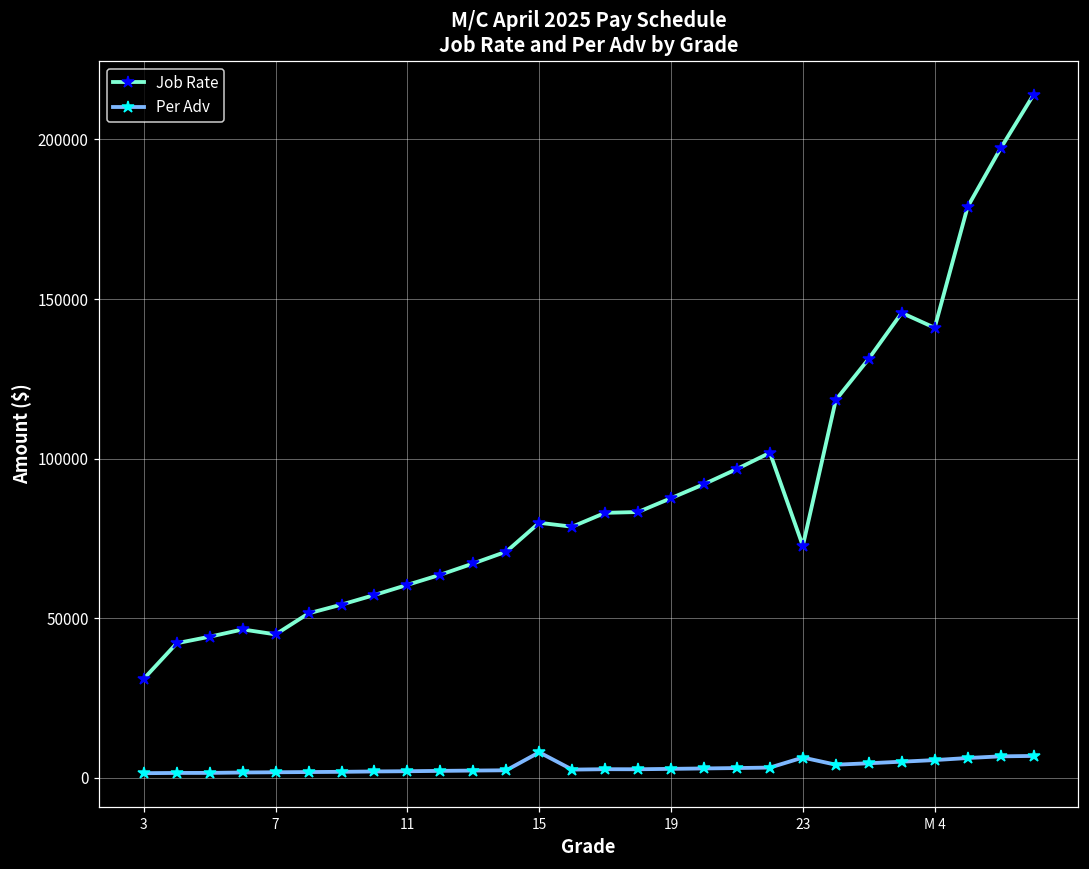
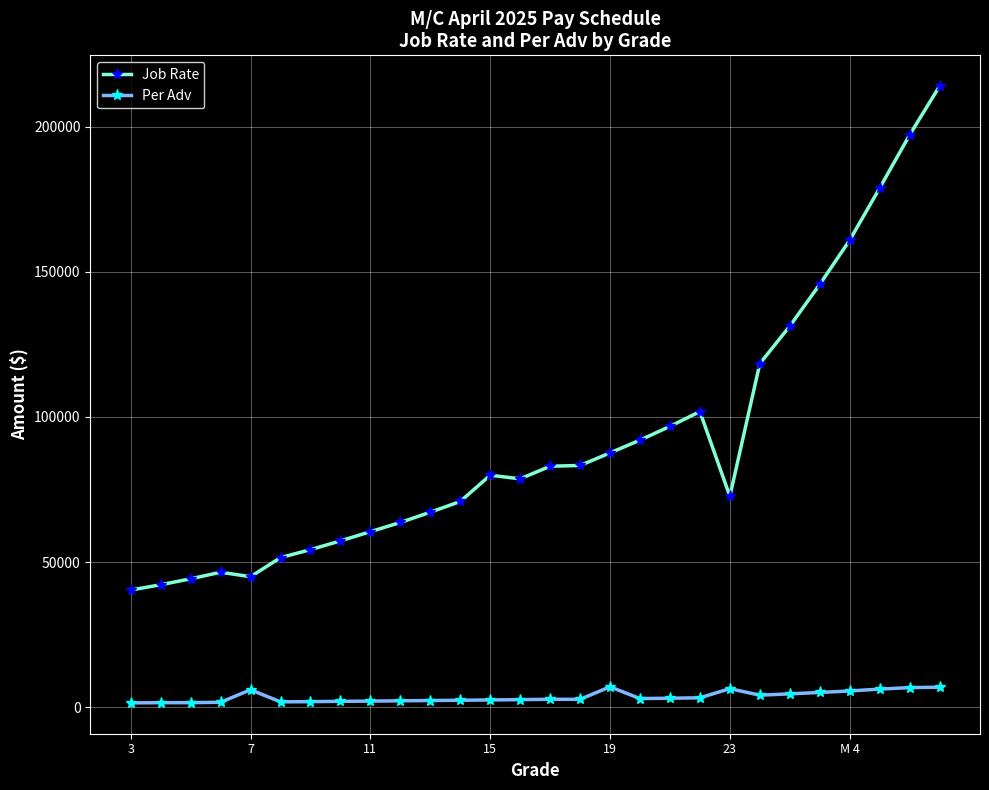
Job Rate, 3: 31000 -> 40000
Per Adv, 7: 2000 -> 6000
Per Adv, 15: 8000 -> 2000
Per Adv, 19: 3000 -> 7000
Job Rate, M 4: 141000 -> 161000
